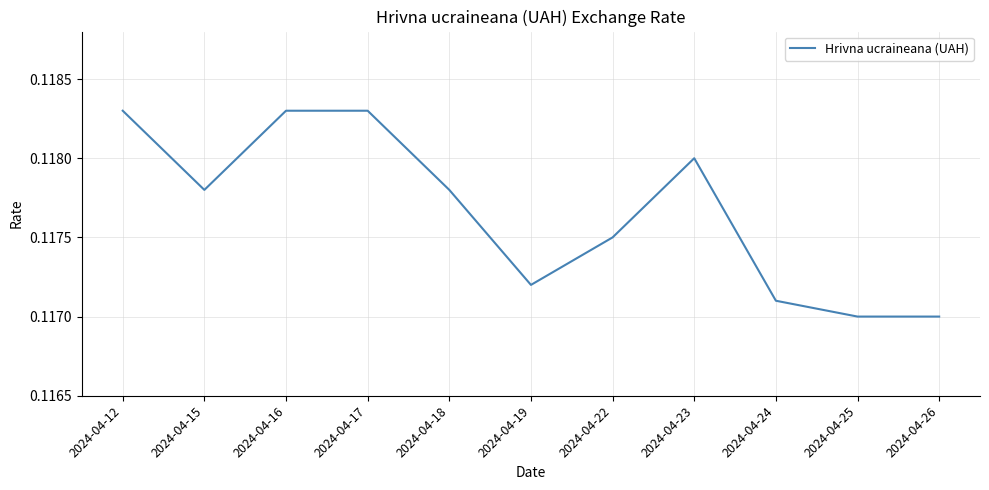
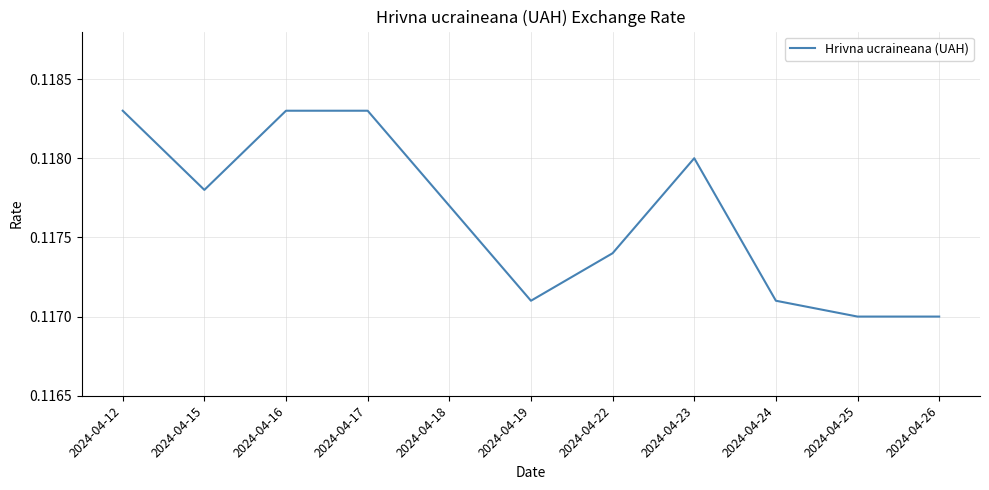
2024-04-18: 0.1178 -> 0.1177
2024-04-19: 0.1172 -> 0.1171
2024-04-22: 0.1175 -> 0.1174
